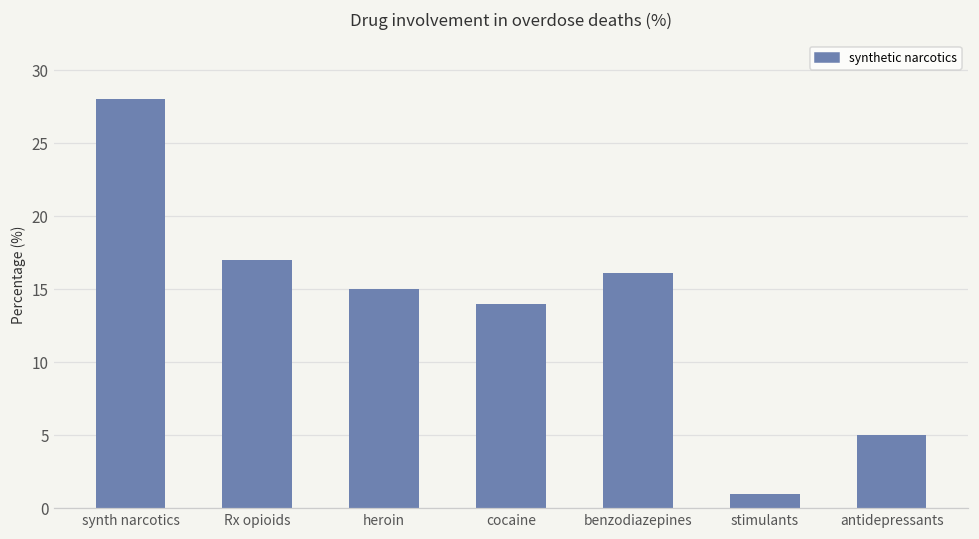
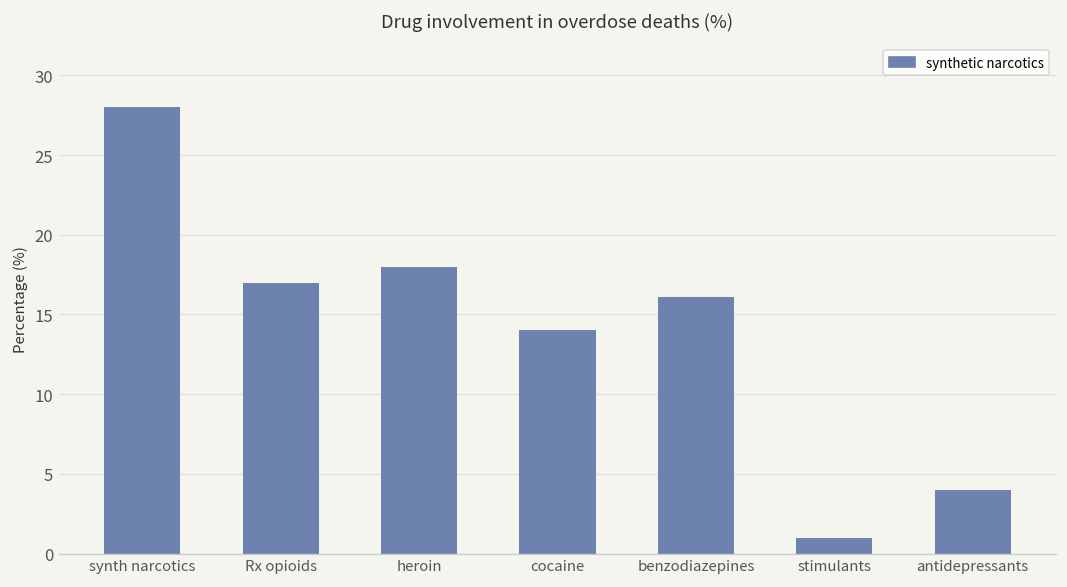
heroin: 15 -> 18
antidepressants: 5 -> 4
